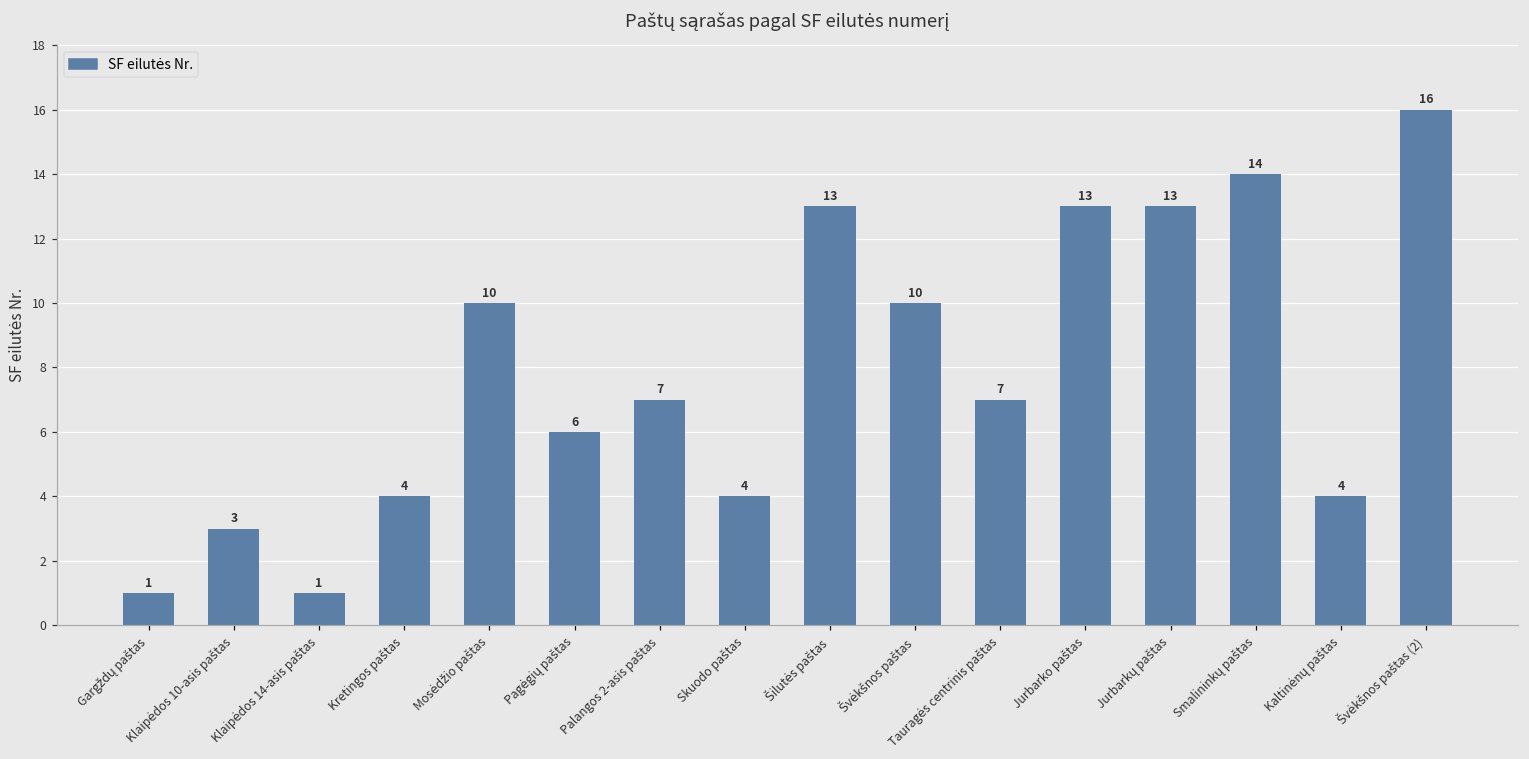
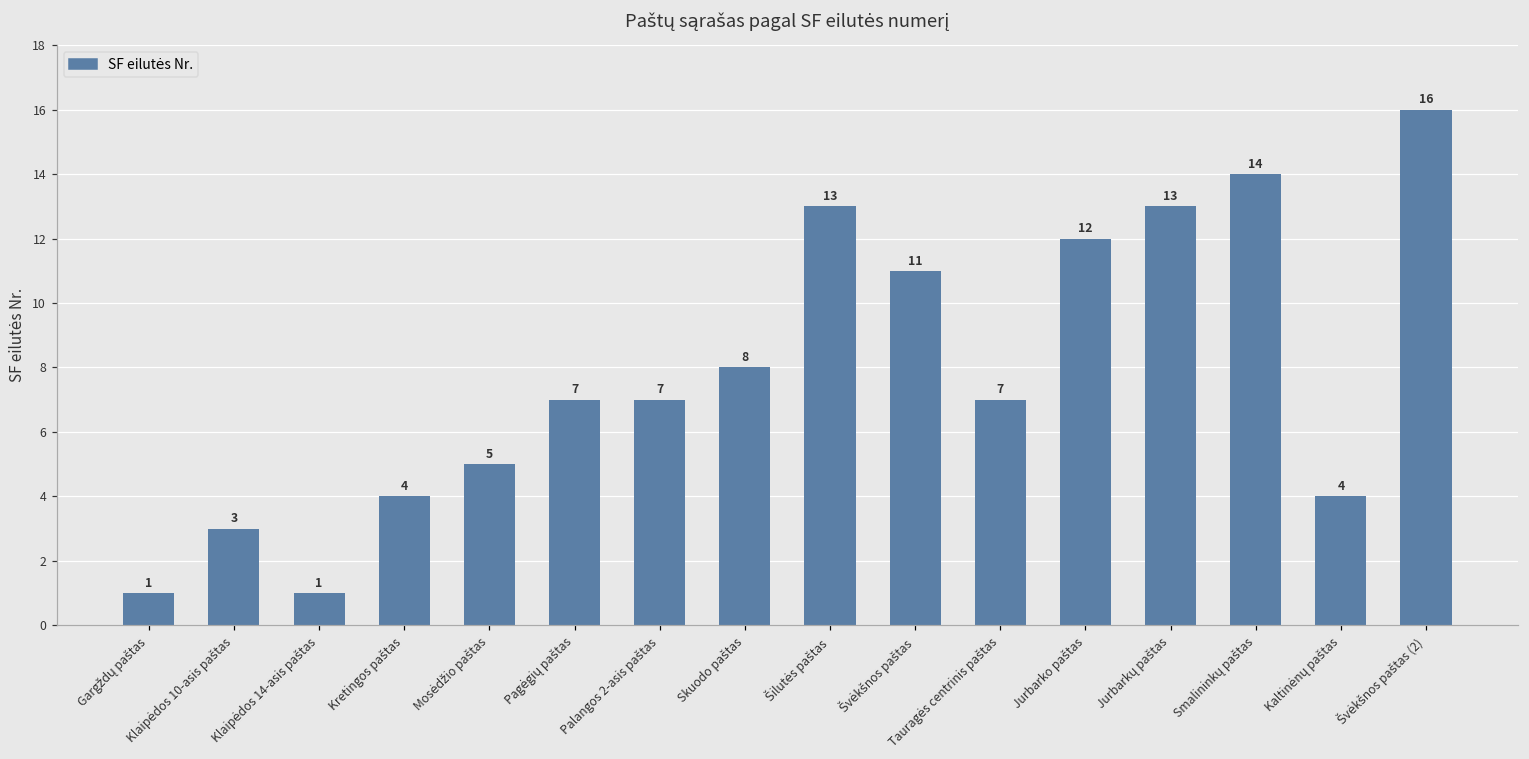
Mosėdžio paštas: 10 -> 5
Pagėgių paštas: 6 -> 7
Skuodo paštas: 4 -> 8
Švėkšnos paštas: 10 -> 11
Jurbarko paštas: 13 -> 12
